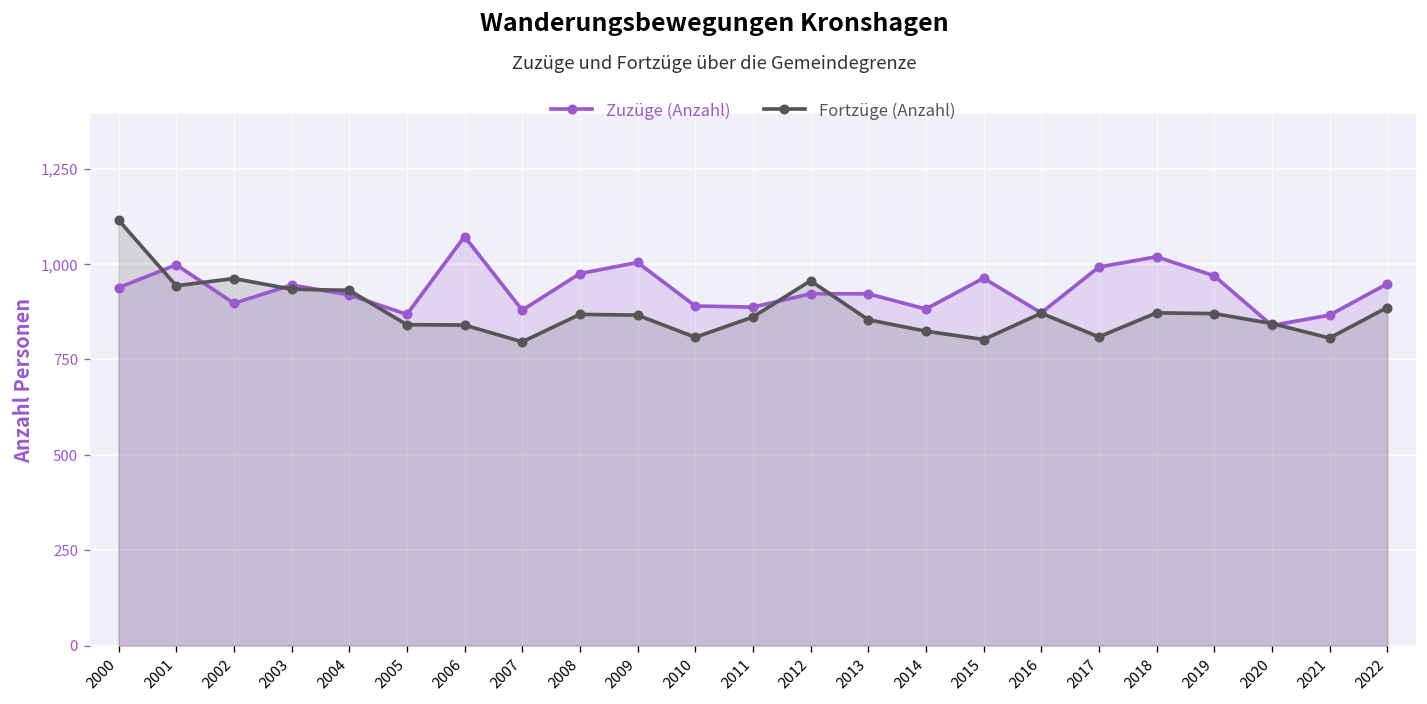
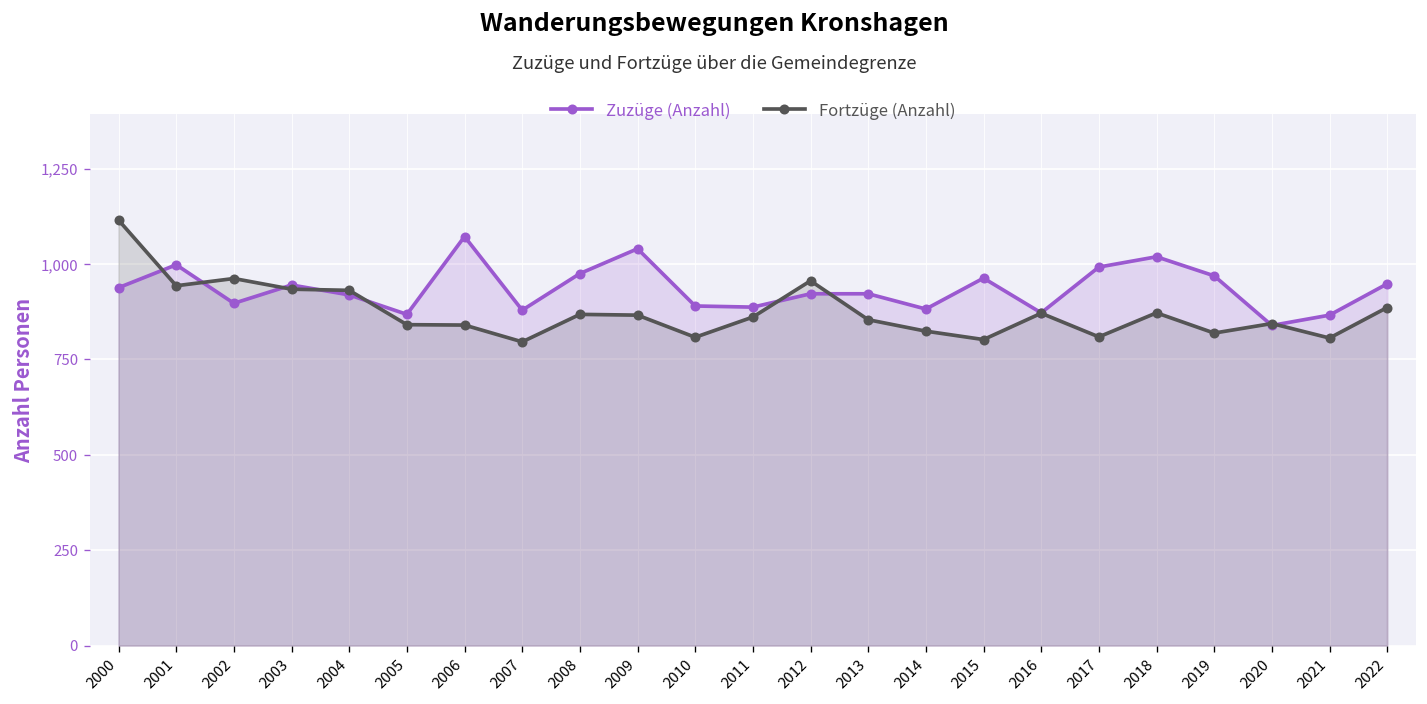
Zuzüge (Anzahl), 2009: 1,000 -> 1,040
Fortzüge (Anzahl), 2019: 870 -> 820
